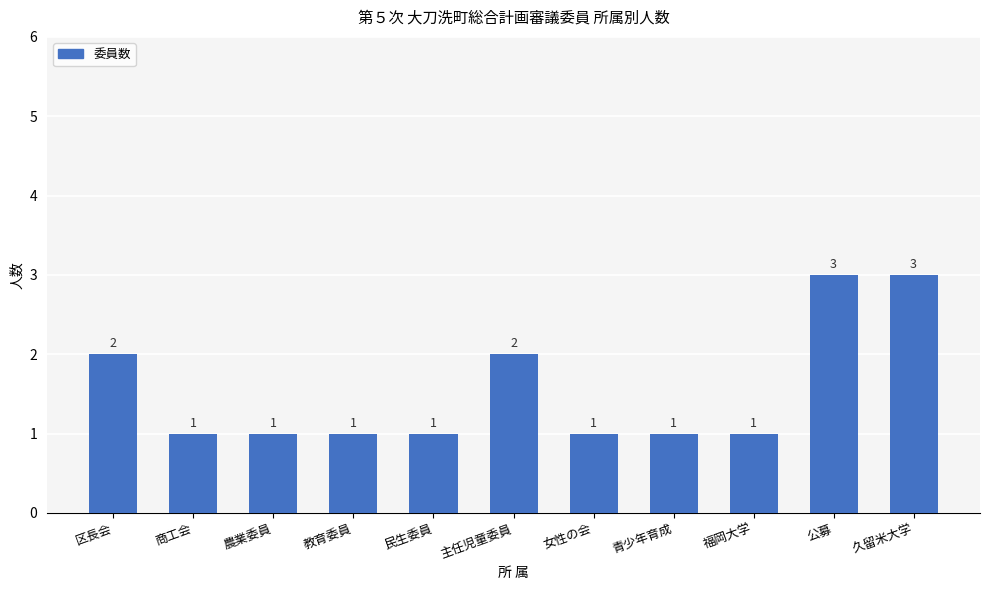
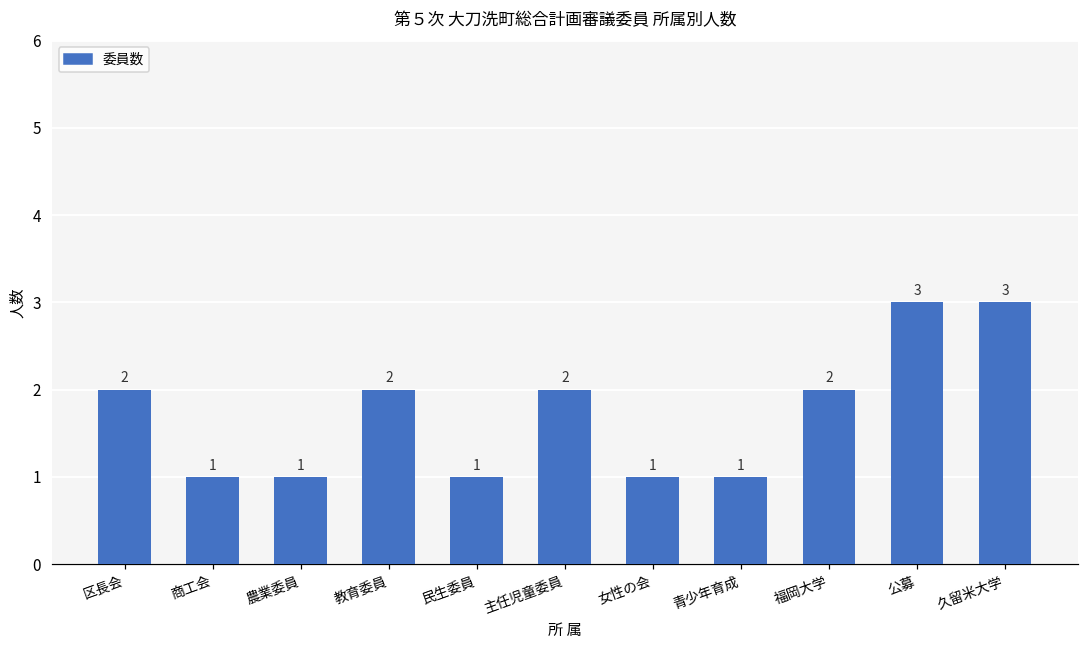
教育委員: 1 -> 2
福岡大学: 1 -> 2
